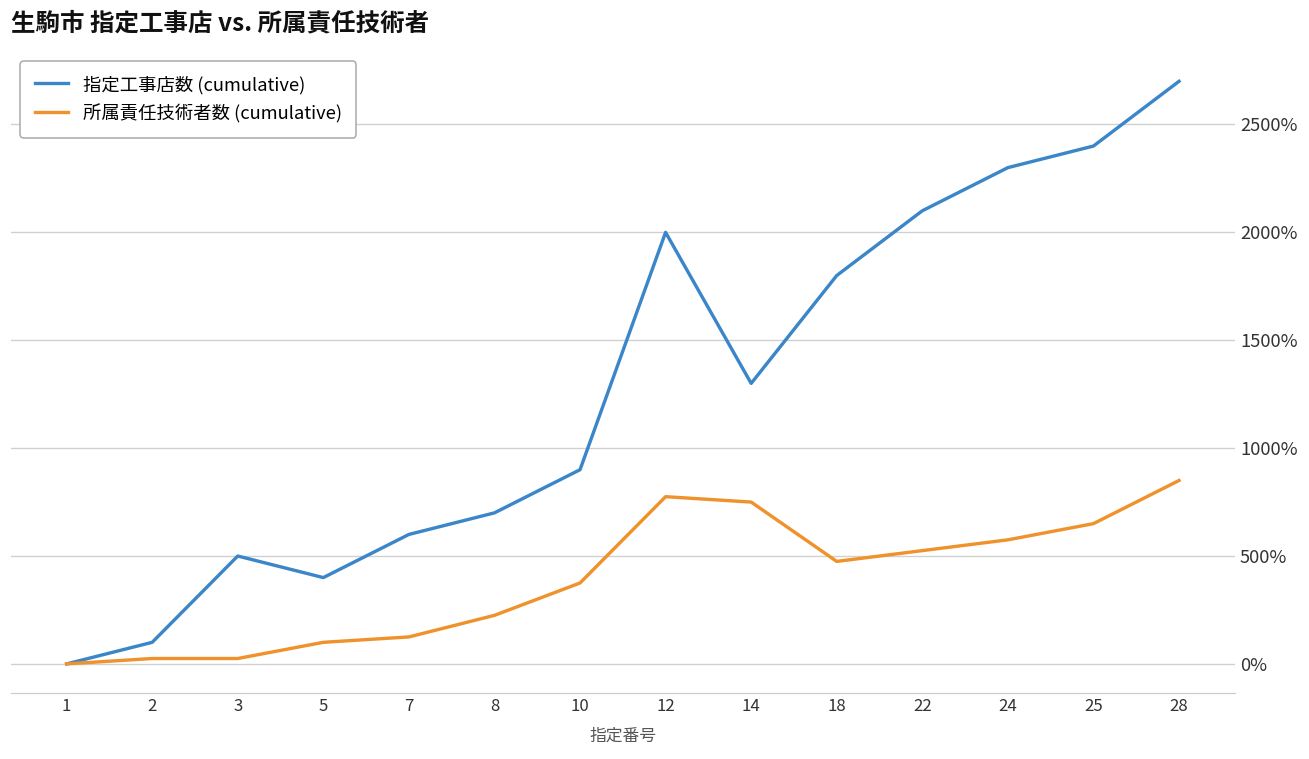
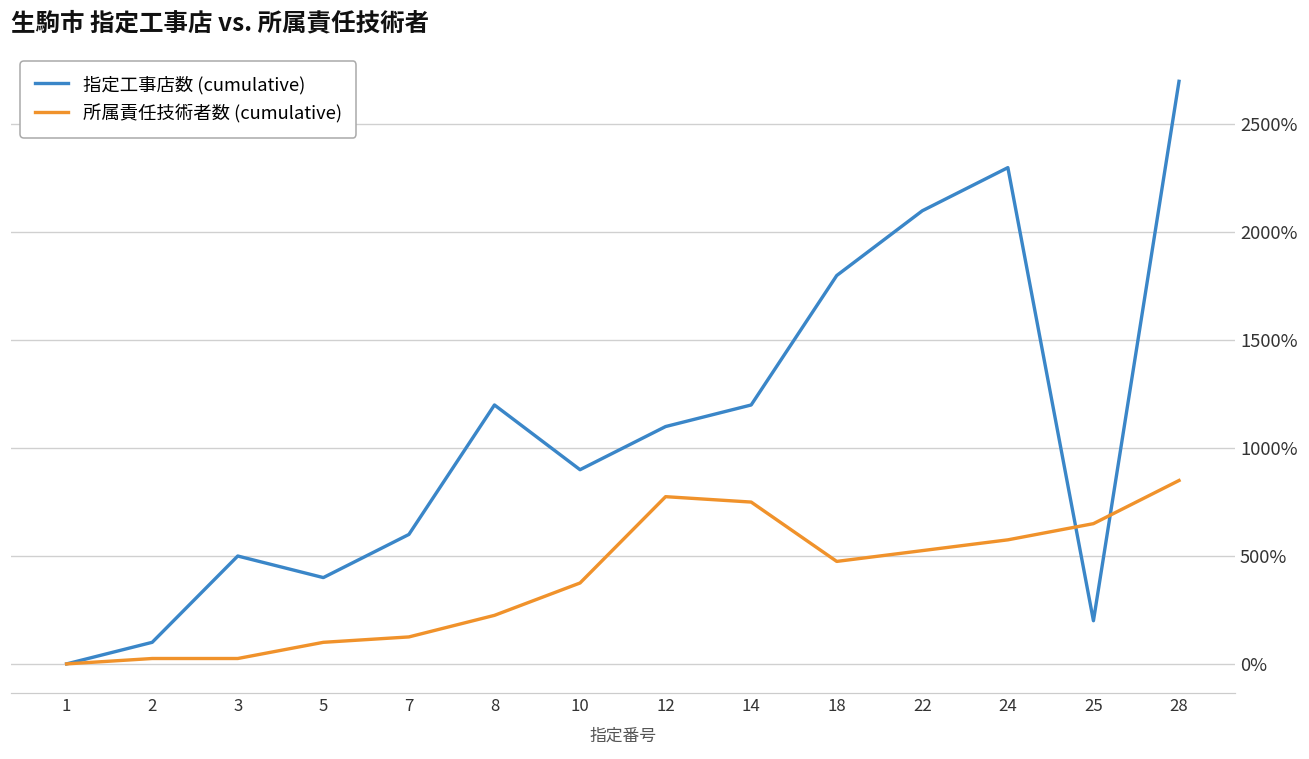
指定工事店数 (cumulative), 8: 700% -> 1200%
指定工事店数 (cumulative), 12: 2000% -> 1100%
指定工事店数 (cumulative), 14: 1300% -> 1200%
指定工事店数 (cumulative), 25: 2400% -> 200%
